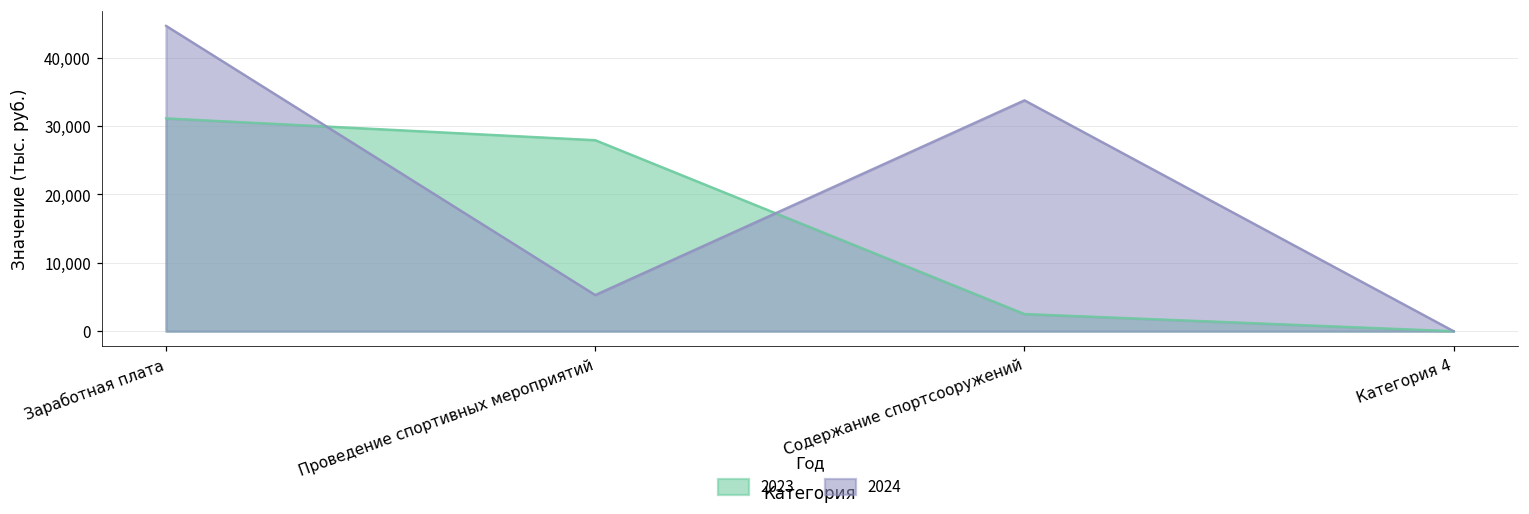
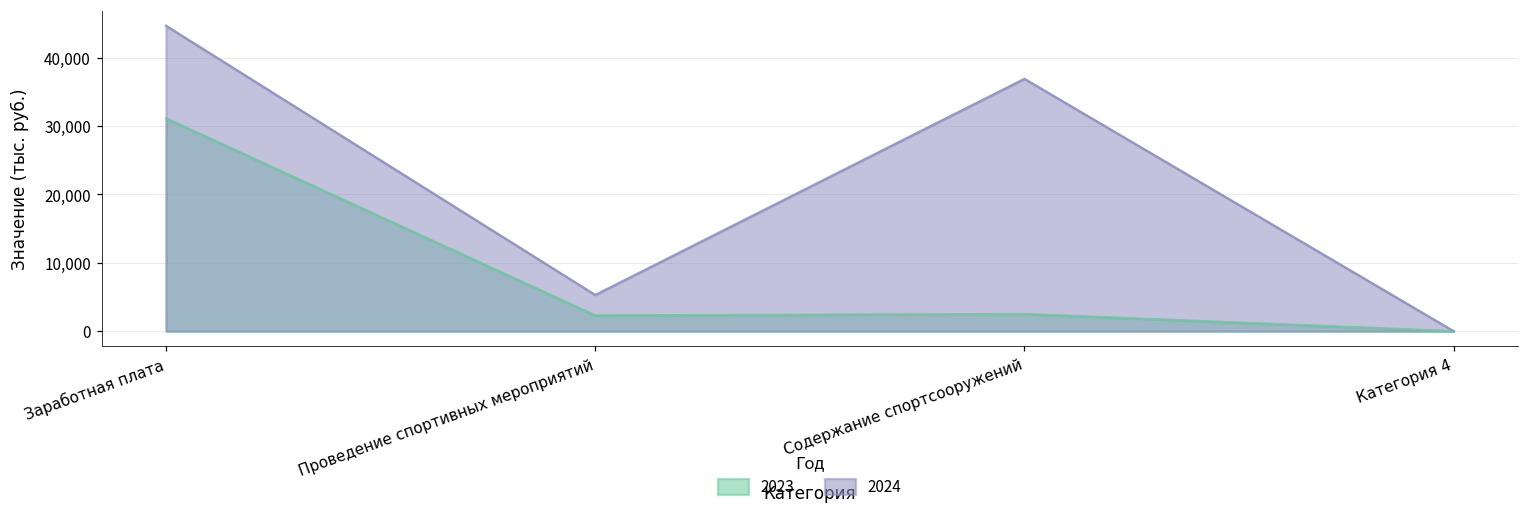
2023, Проведение спортивных мероприятий: 28,000 -> 2,000
2024, Содержание спортсооружений: 34,000 -> 37,000
